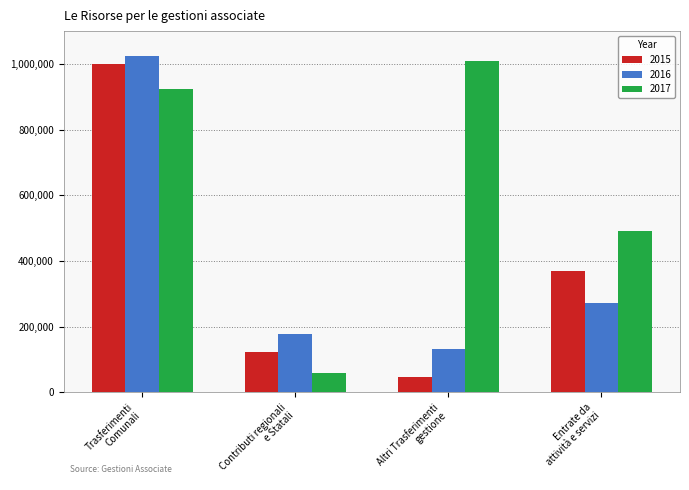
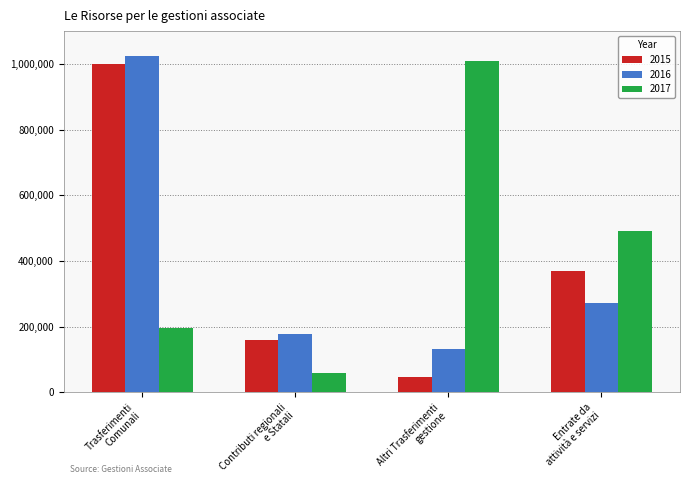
2017, Trasferimenti Comunali: 920,000 -> 200,000
2015, Contributi regionali e Statali: 120,000 -> 160,000
